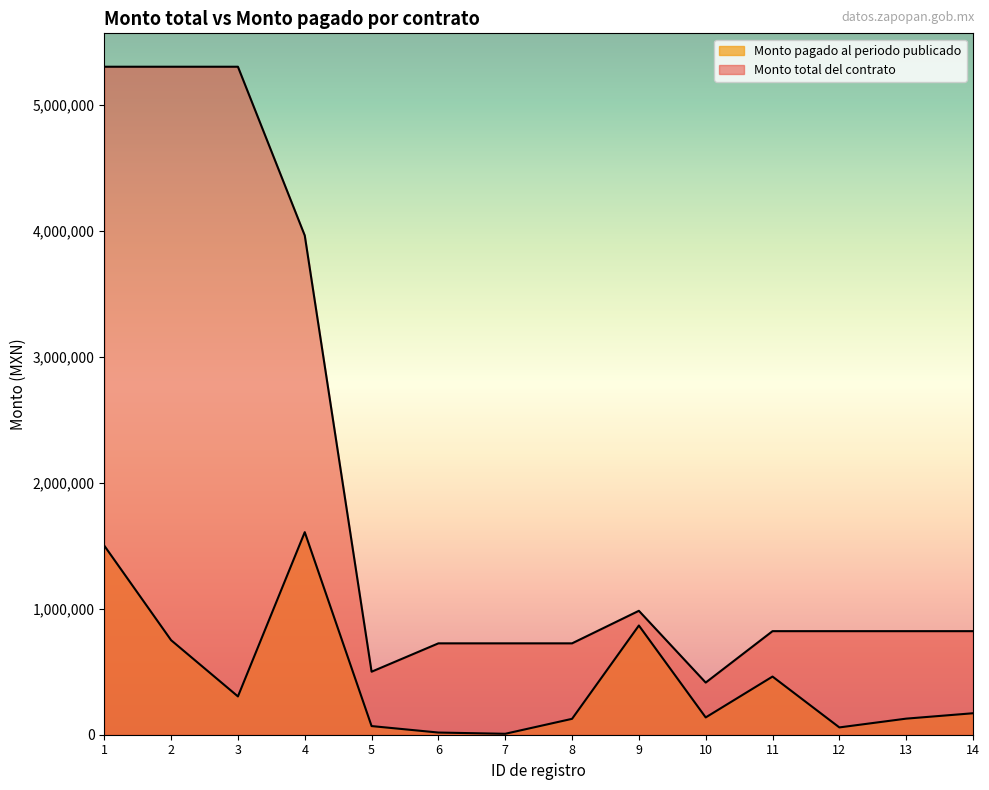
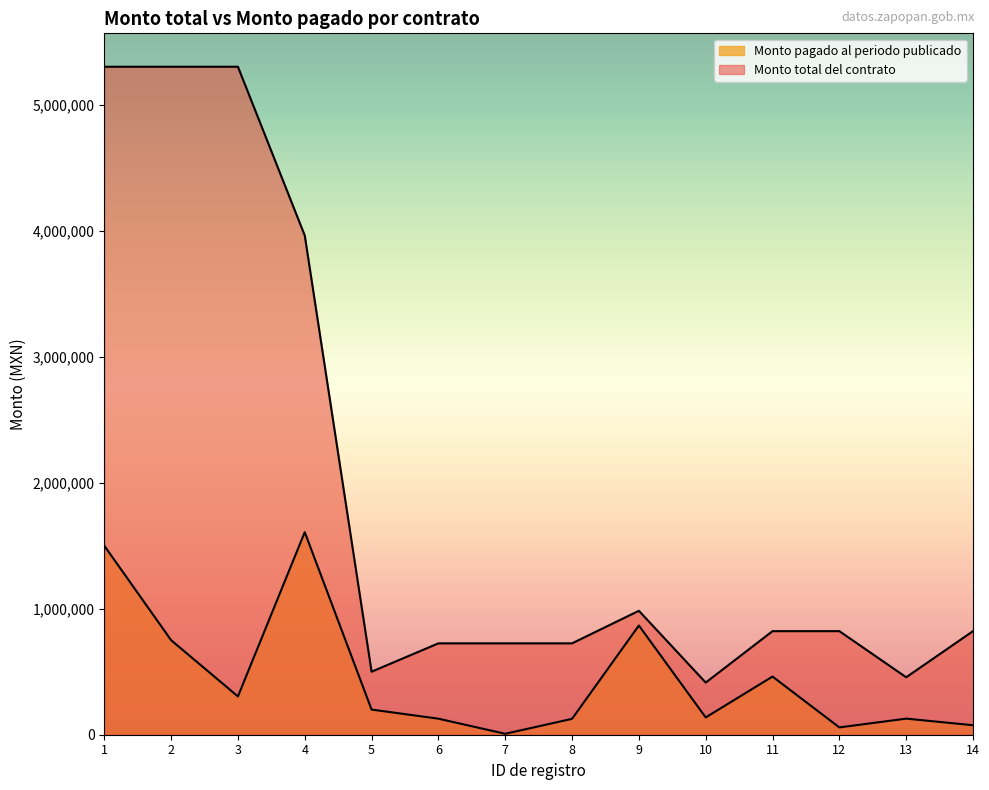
Monto pagado al periodo publicado, 5: 70,000 -> 200,000
Monto pagado al periodo publicado, 6: 20,000 -> 130,000
Monto total del contrato, 13: 820,000 -> 460,000
Monto pagado al periodo publicado, 14: 170,000 -> 80,000
